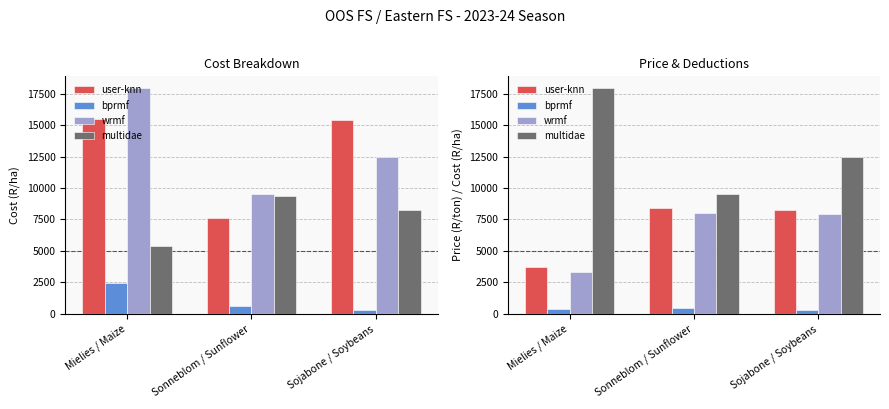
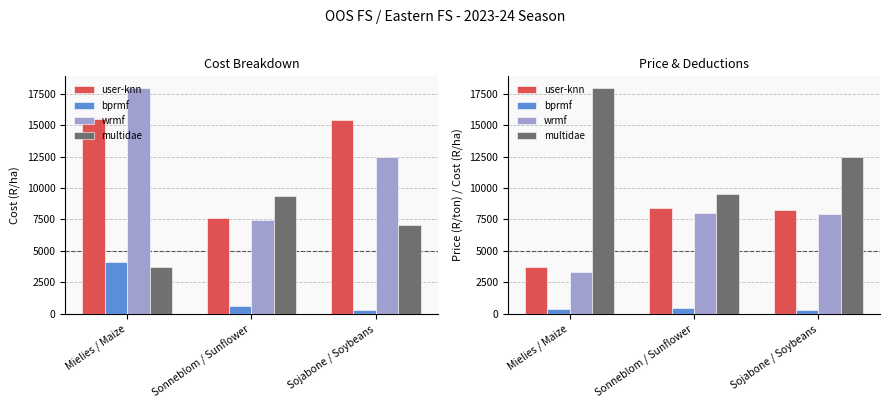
Cost Breakdown, bprmf, Mielies / Maize: 2500 -> 4100
Cost Breakdown, multidae, Mielies / Maize: 5400 -> 3700
Cost Breakdown, wrmf, Sonneblom / Sunflower: 9500 -> 7500
Cost Breakdown, multidae, Sojabone / Soybeans: 8300 -> 7100
